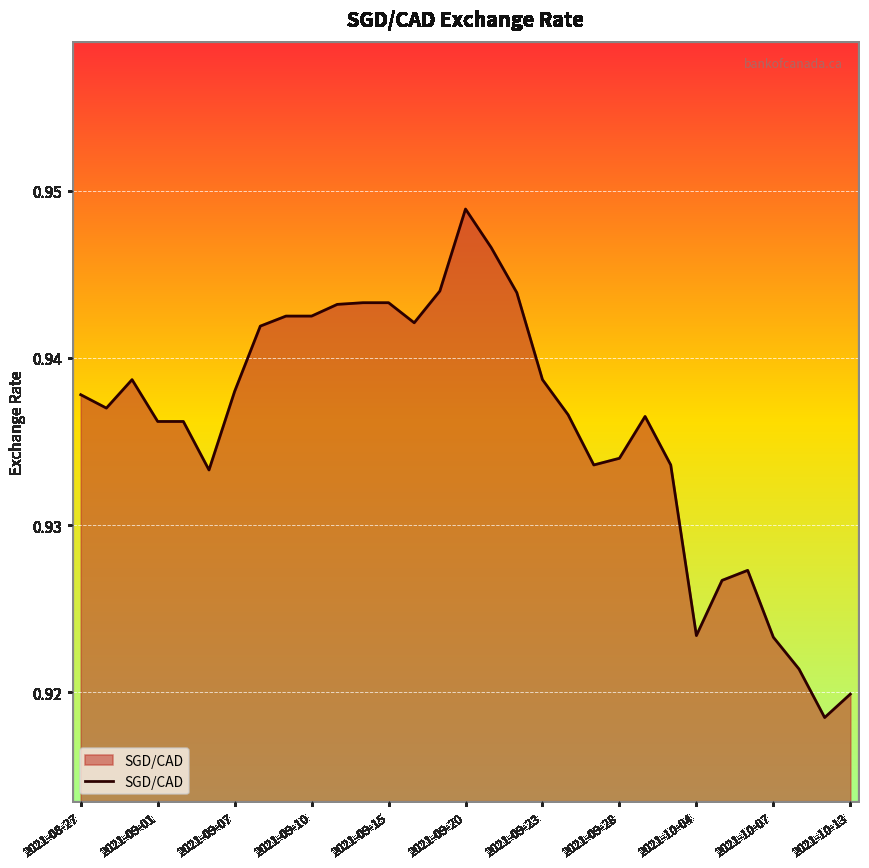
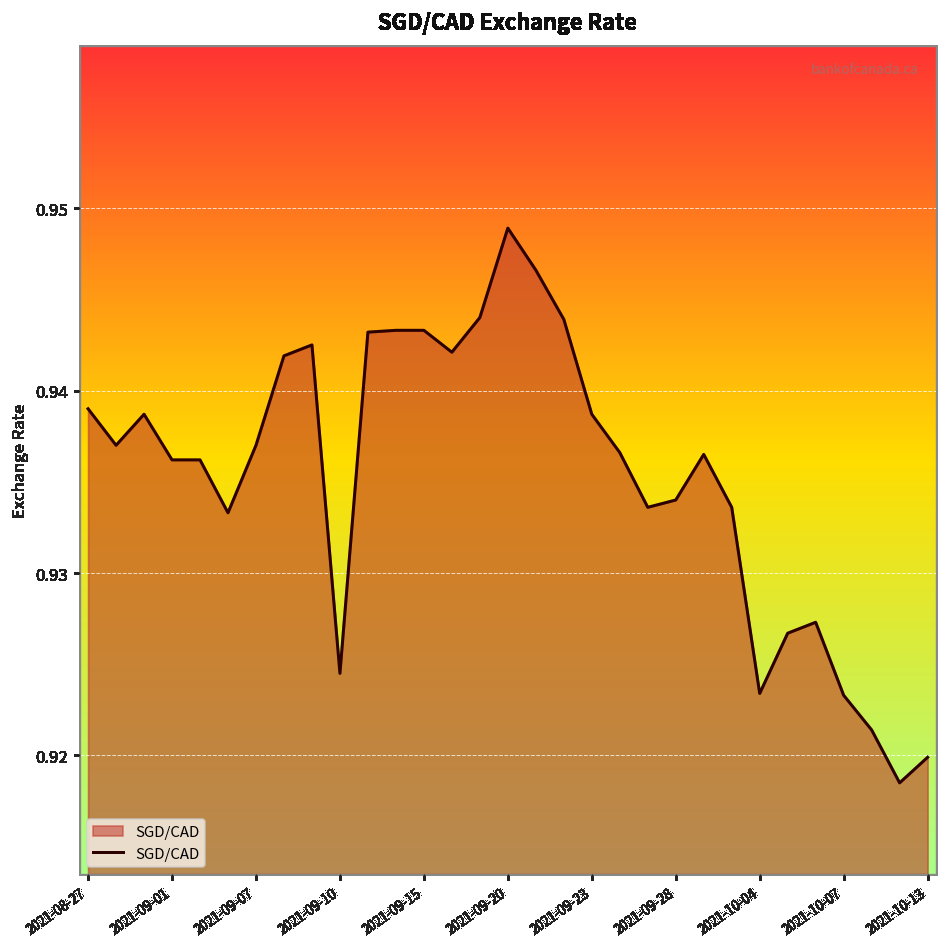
2021-08-27: 0.9378 -> 0.9390
2021-09-07: 0.938 -> 0.937
2021-09-10: 0.9425 -> 0.9245
